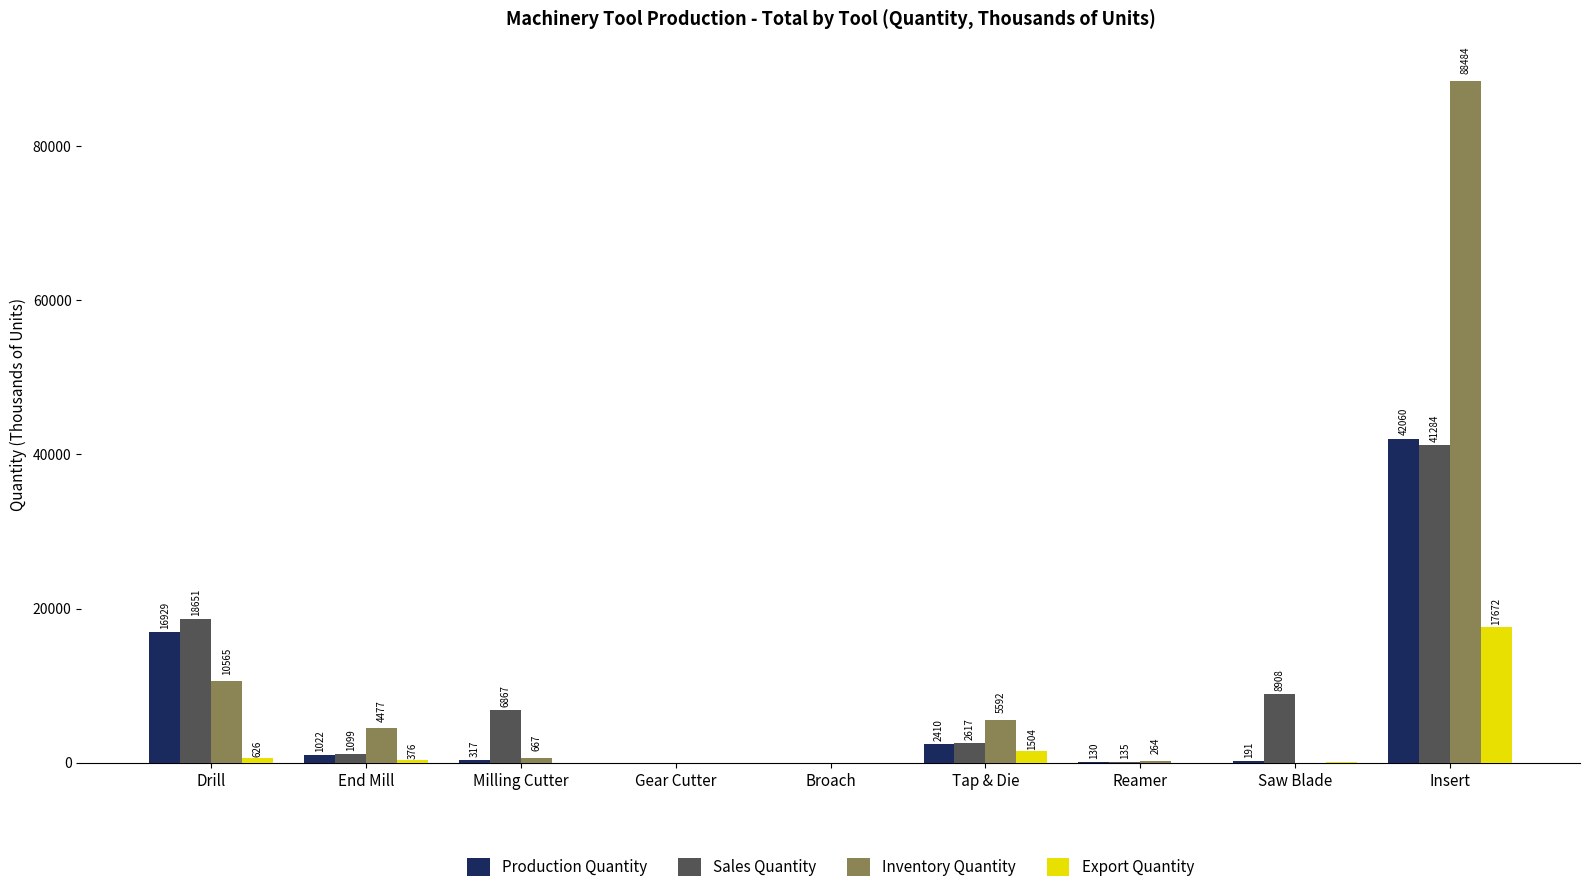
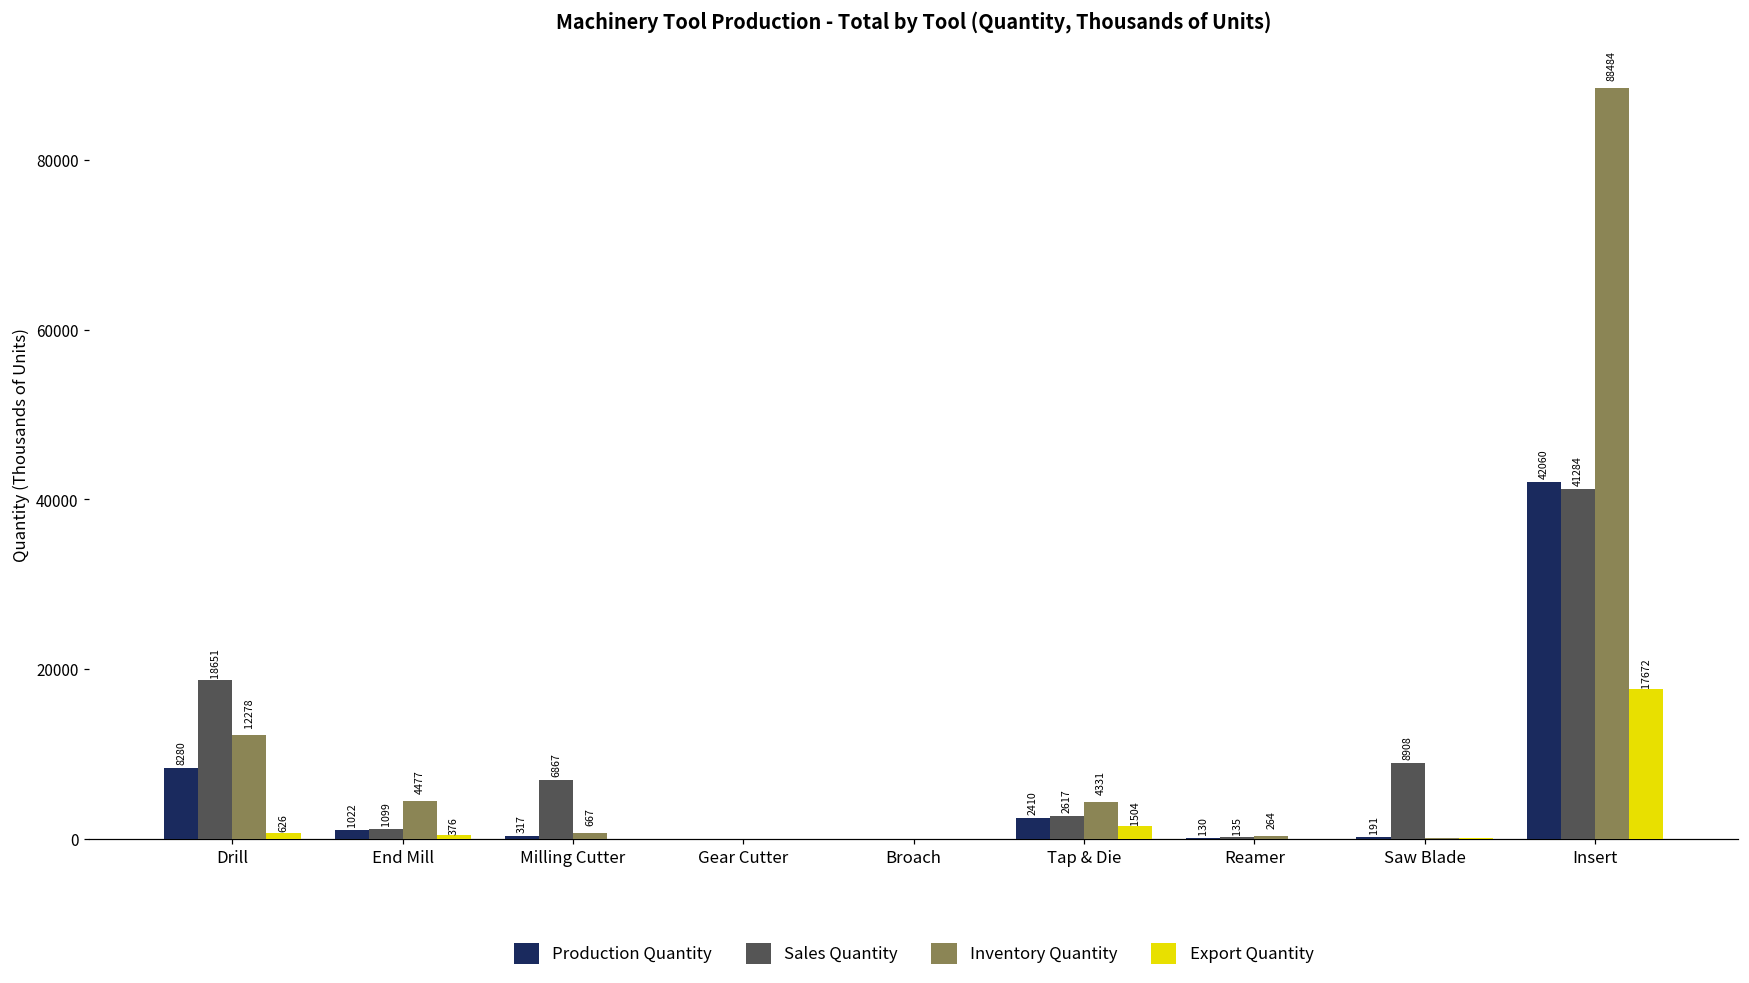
Production Quantity, Drill: 16929 -> 8280
Inventory Quantity, Drill: 10565 -> 12278
Inventory Quantity, Tap & Die: 5592 -> 4331
